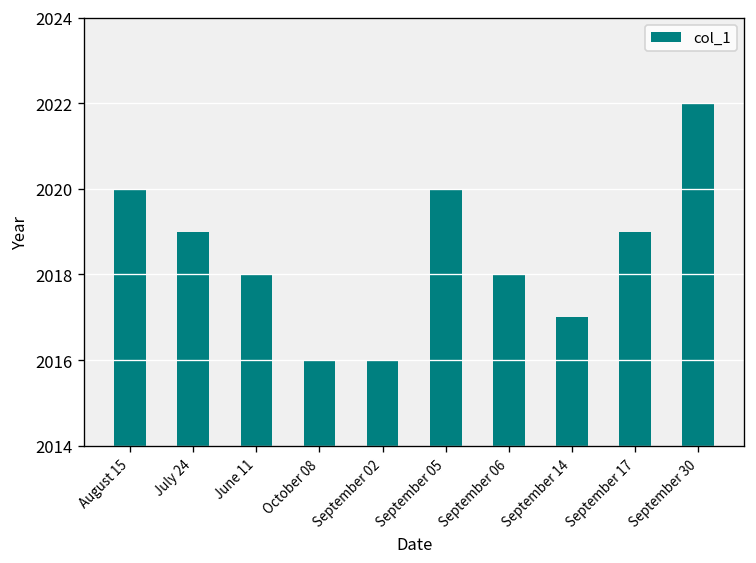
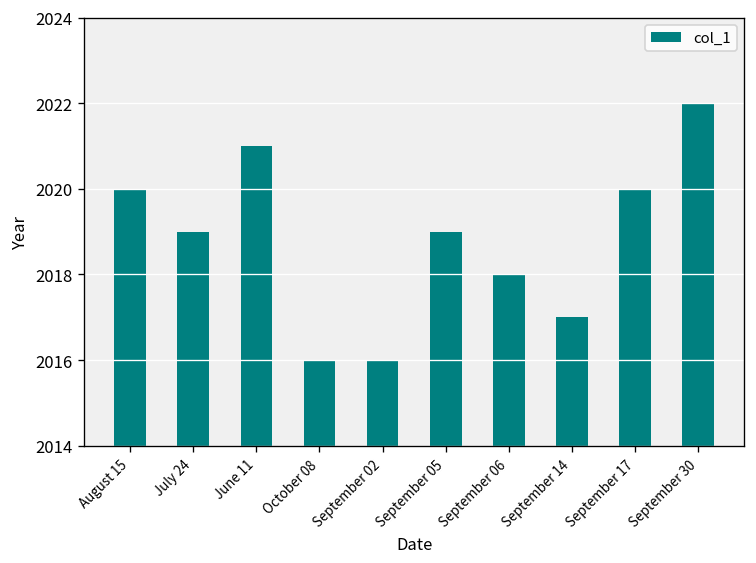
June 11: 2018 -> 2021
September 05: 2020 -> 2019
September 17: 2019 -> 2020
